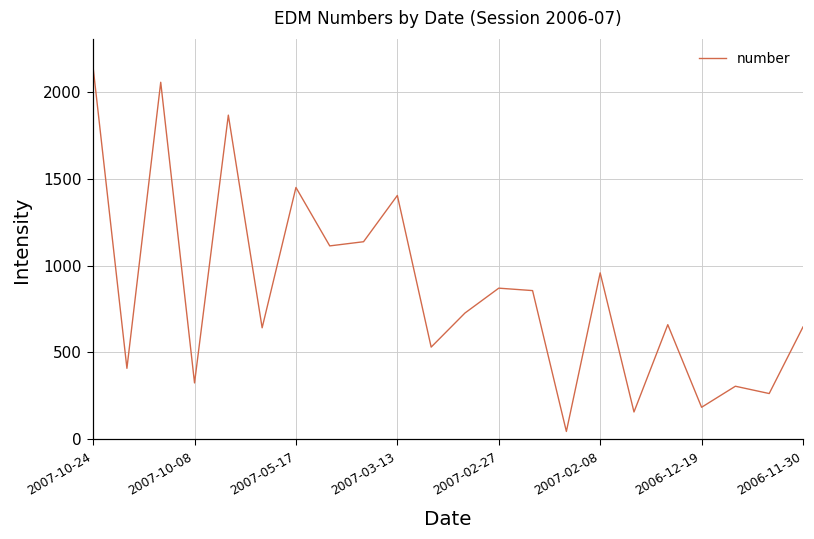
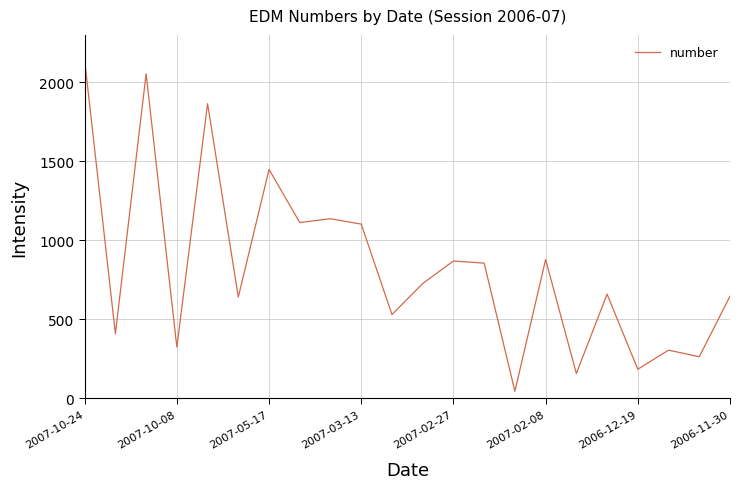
2007-03-13: 1400 -> 1100
2007-02-08: 960 -> 880
